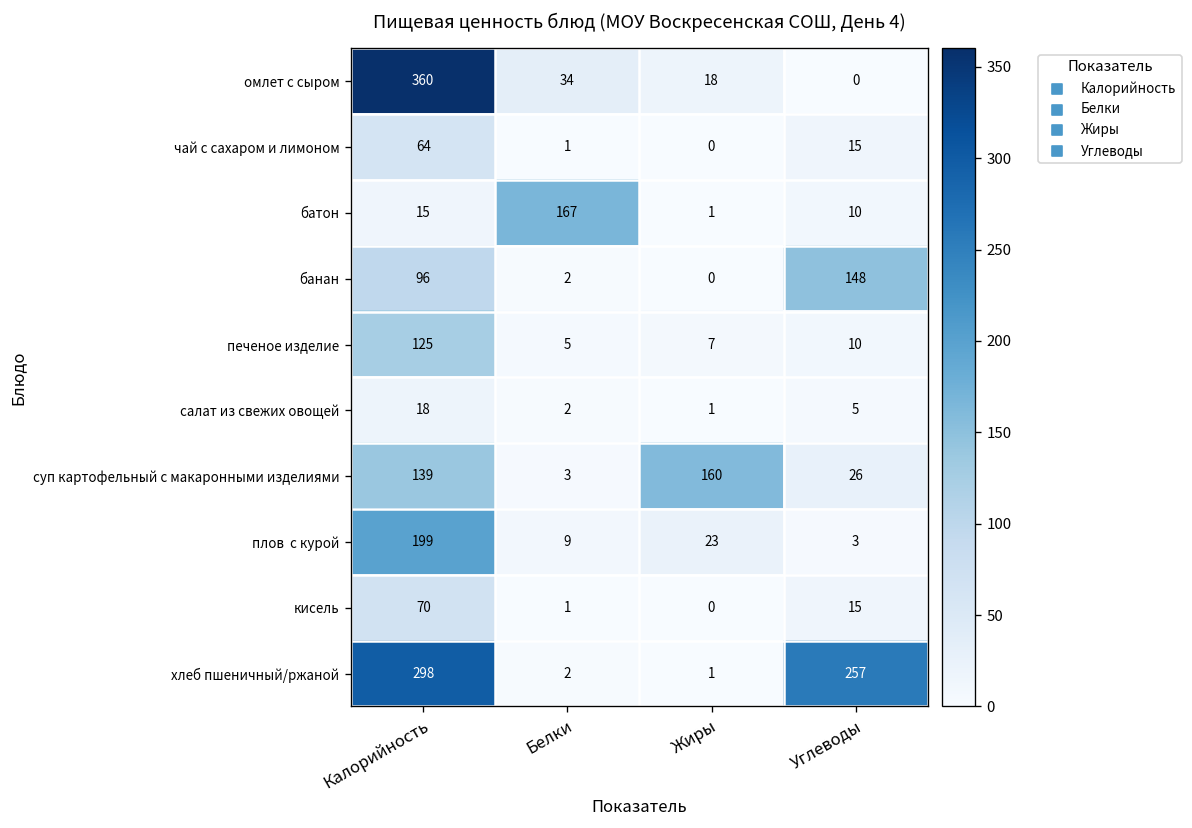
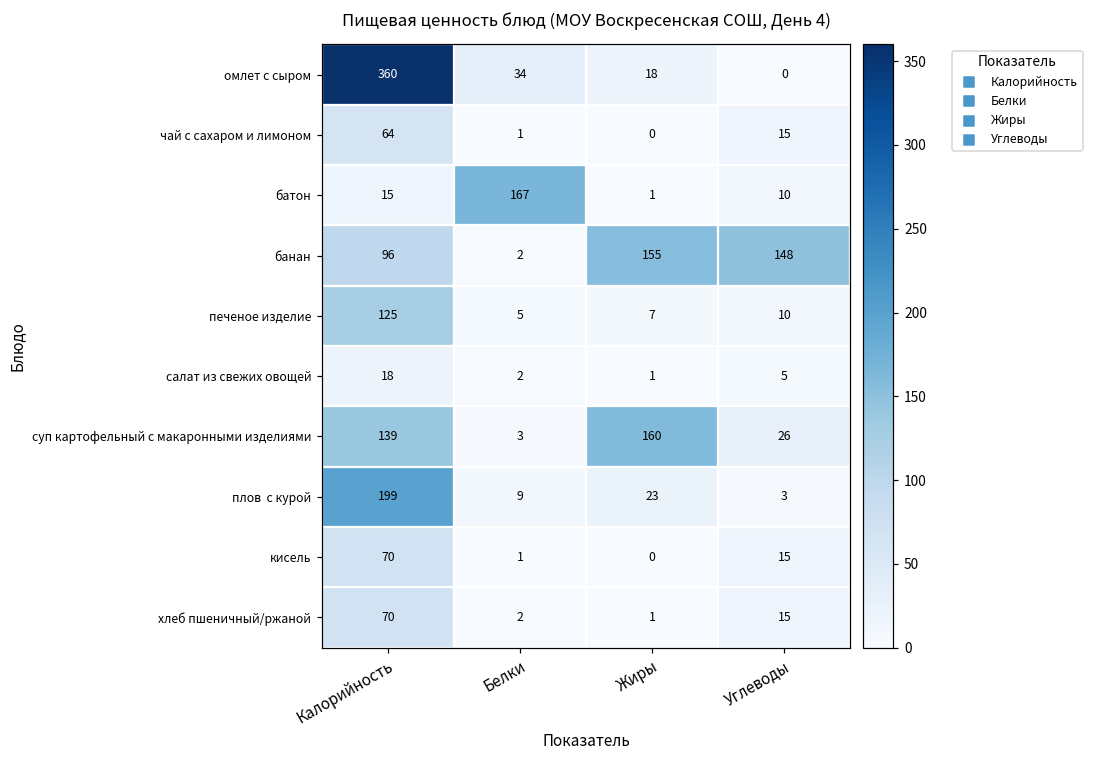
банан, Жиры: 0 -> 155
хлеб пшеничный/ржаной, Калорийность: 298 -> 70
хлеб пшеничный/ржаной, Углеводы: 257 -> 15
